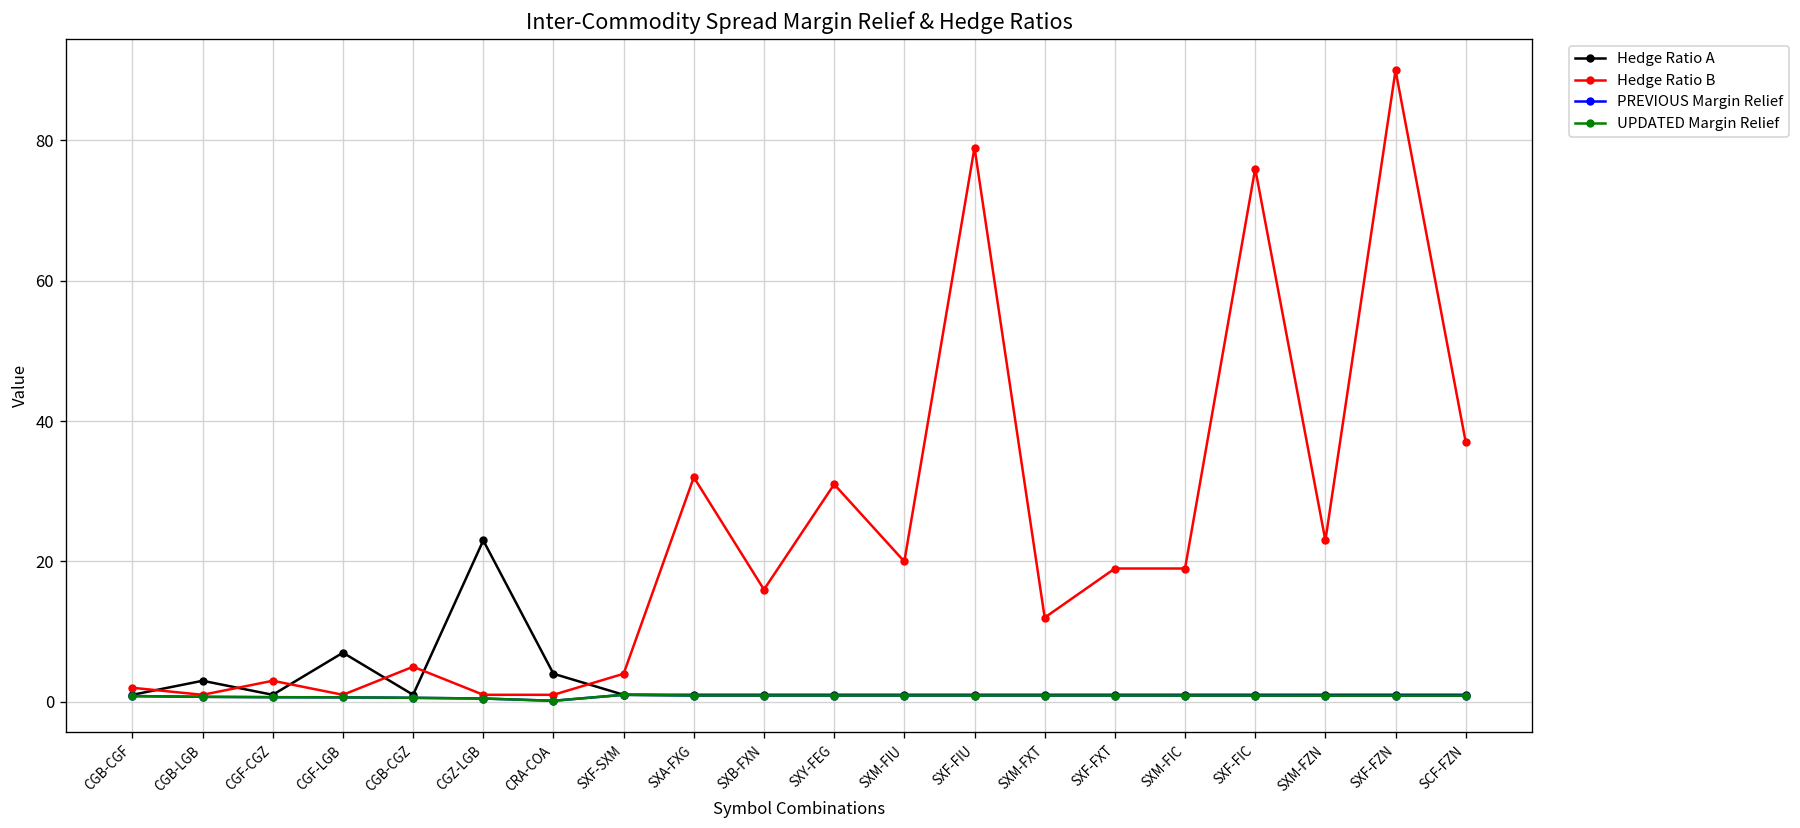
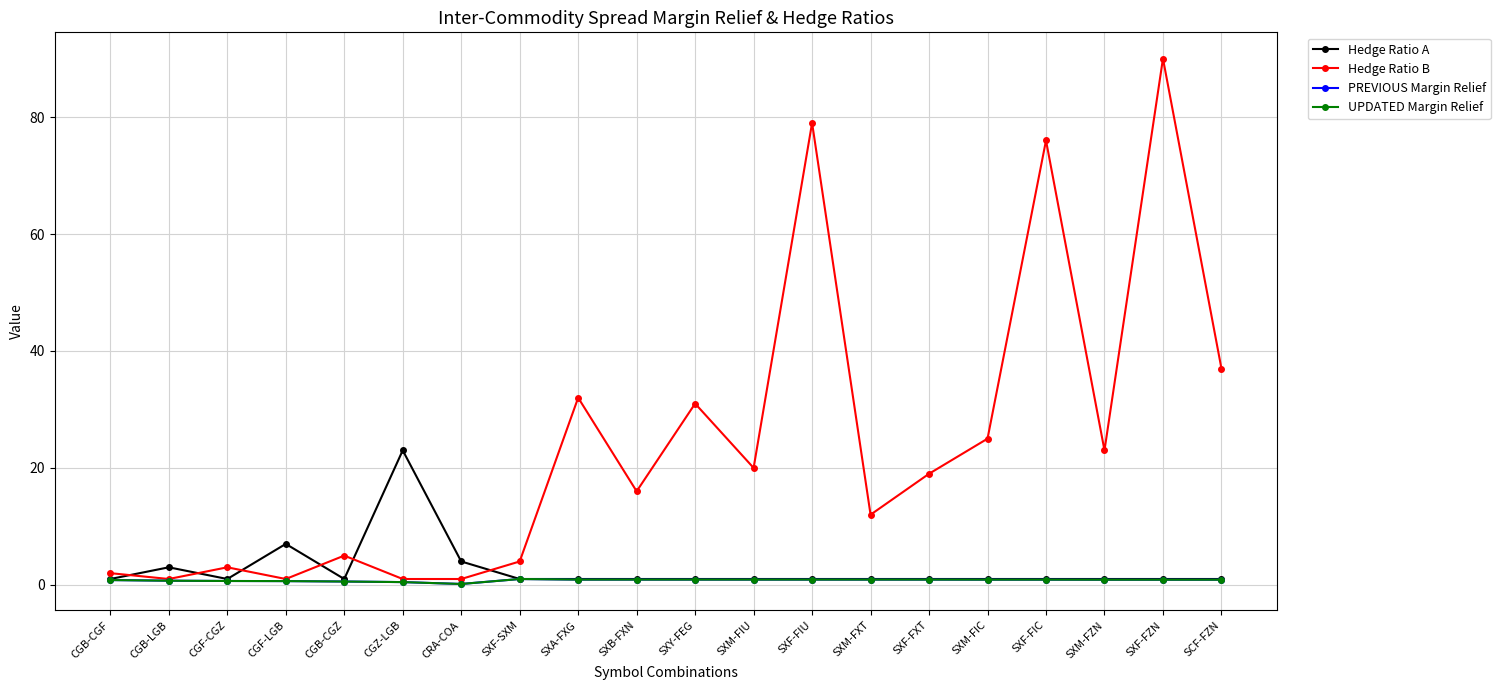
Hedge Ratio B, SXM-FIC: 19 -> 25
